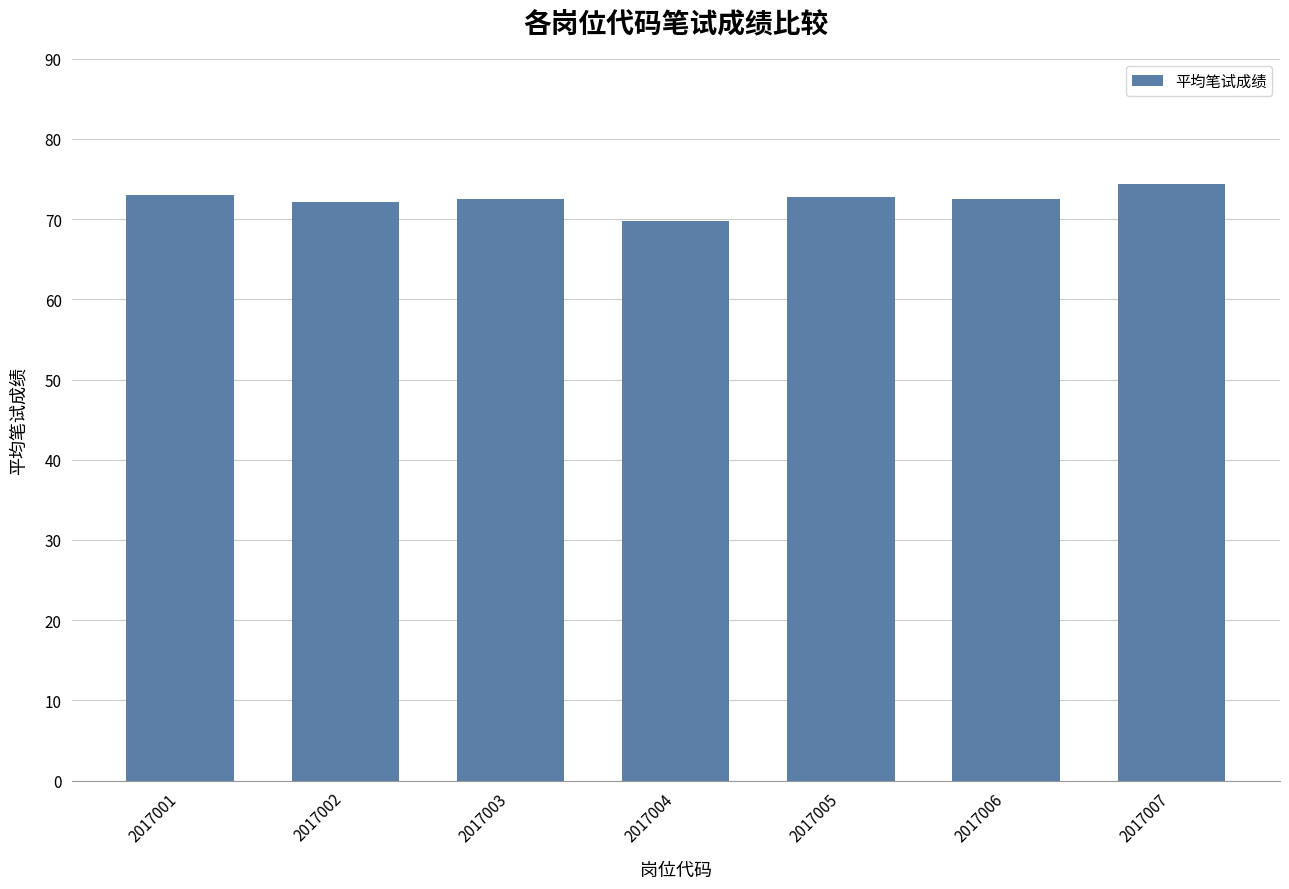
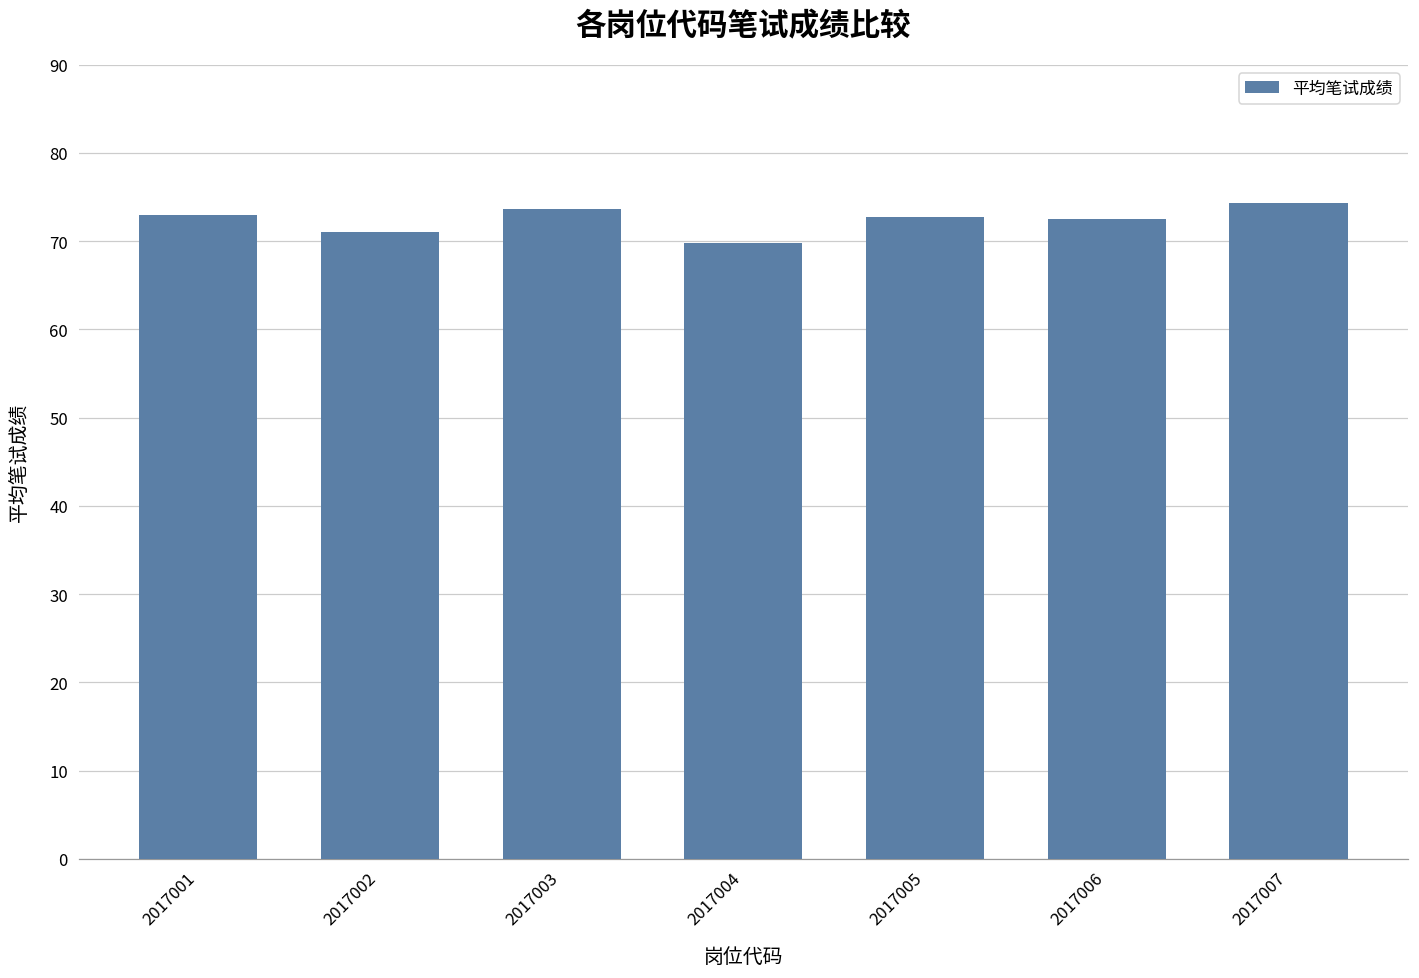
2017002: 72 -> 71
2017003: 73 -> 74
